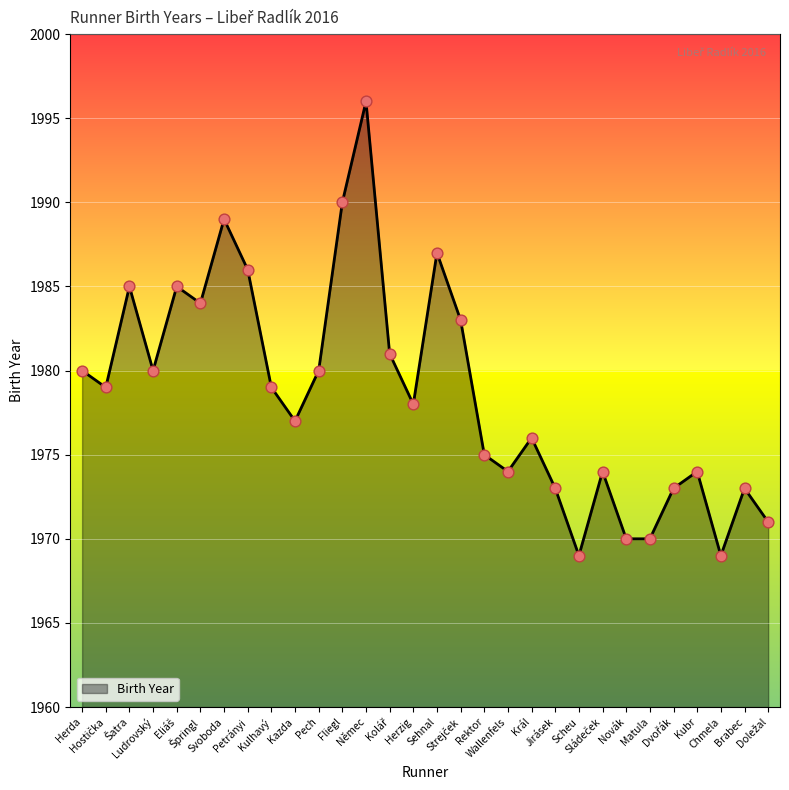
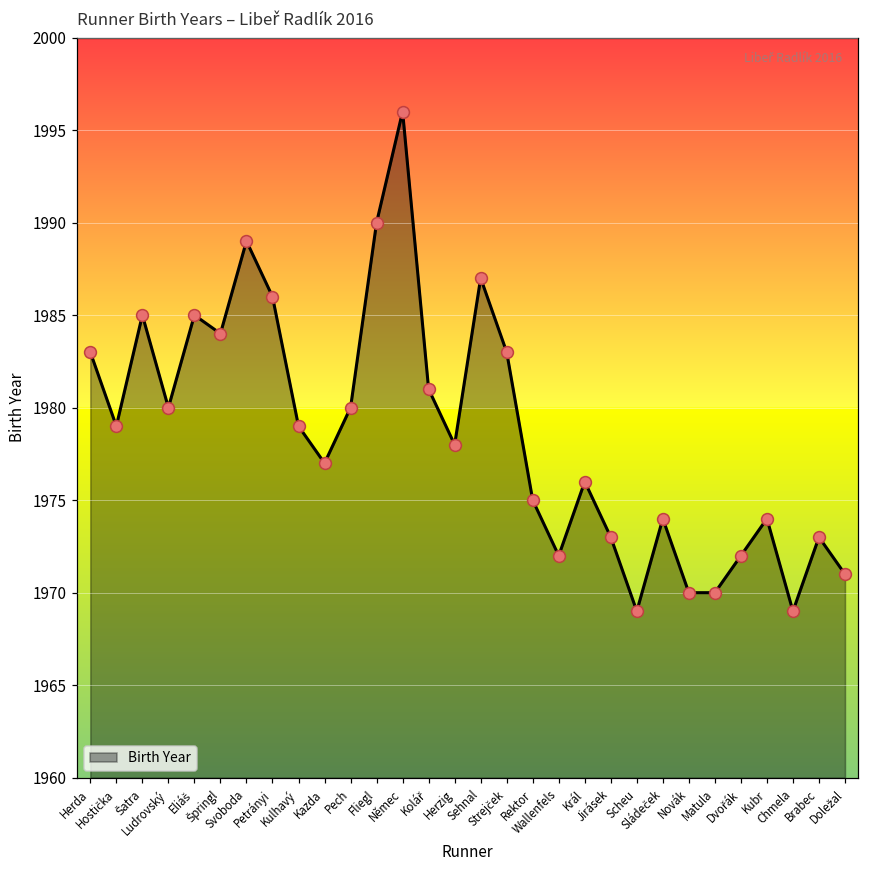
Herda: 1980 -> 1983
Wallenfels: 1974 -> 1972
Dvořák: 1973 -> 1972
